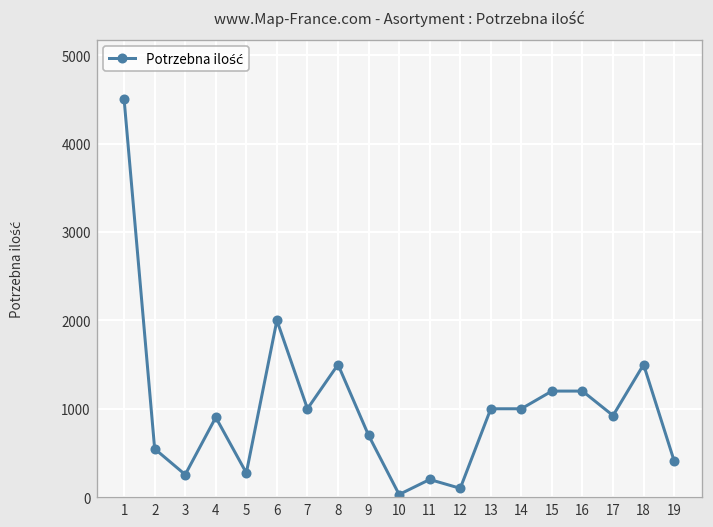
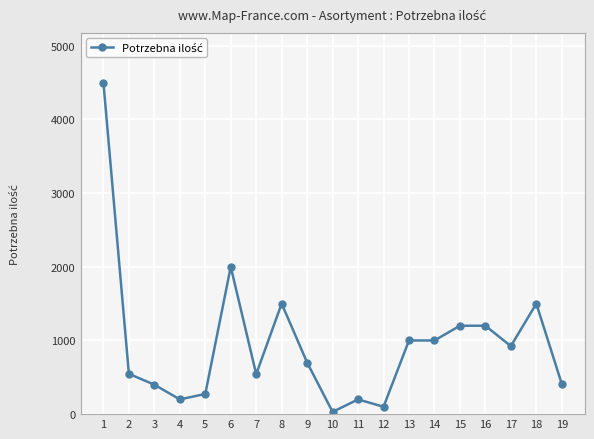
3: 300 -> 400
4: 900 -> 200
7: 1000 -> 500
